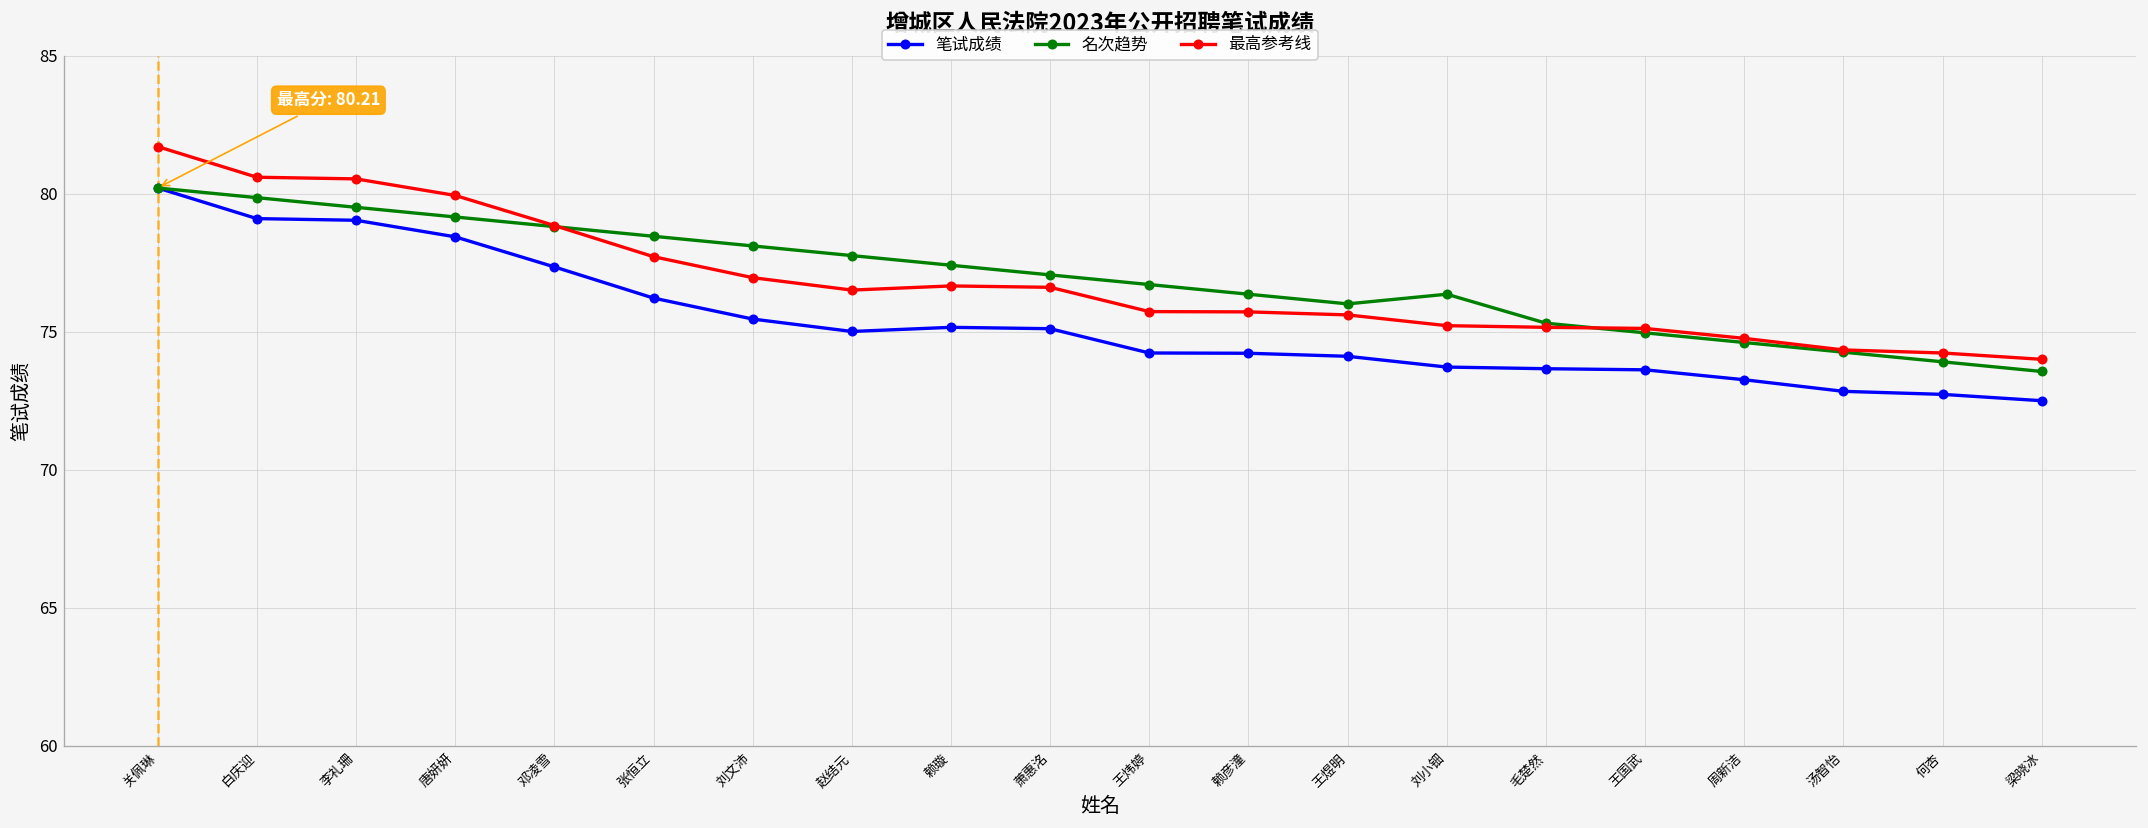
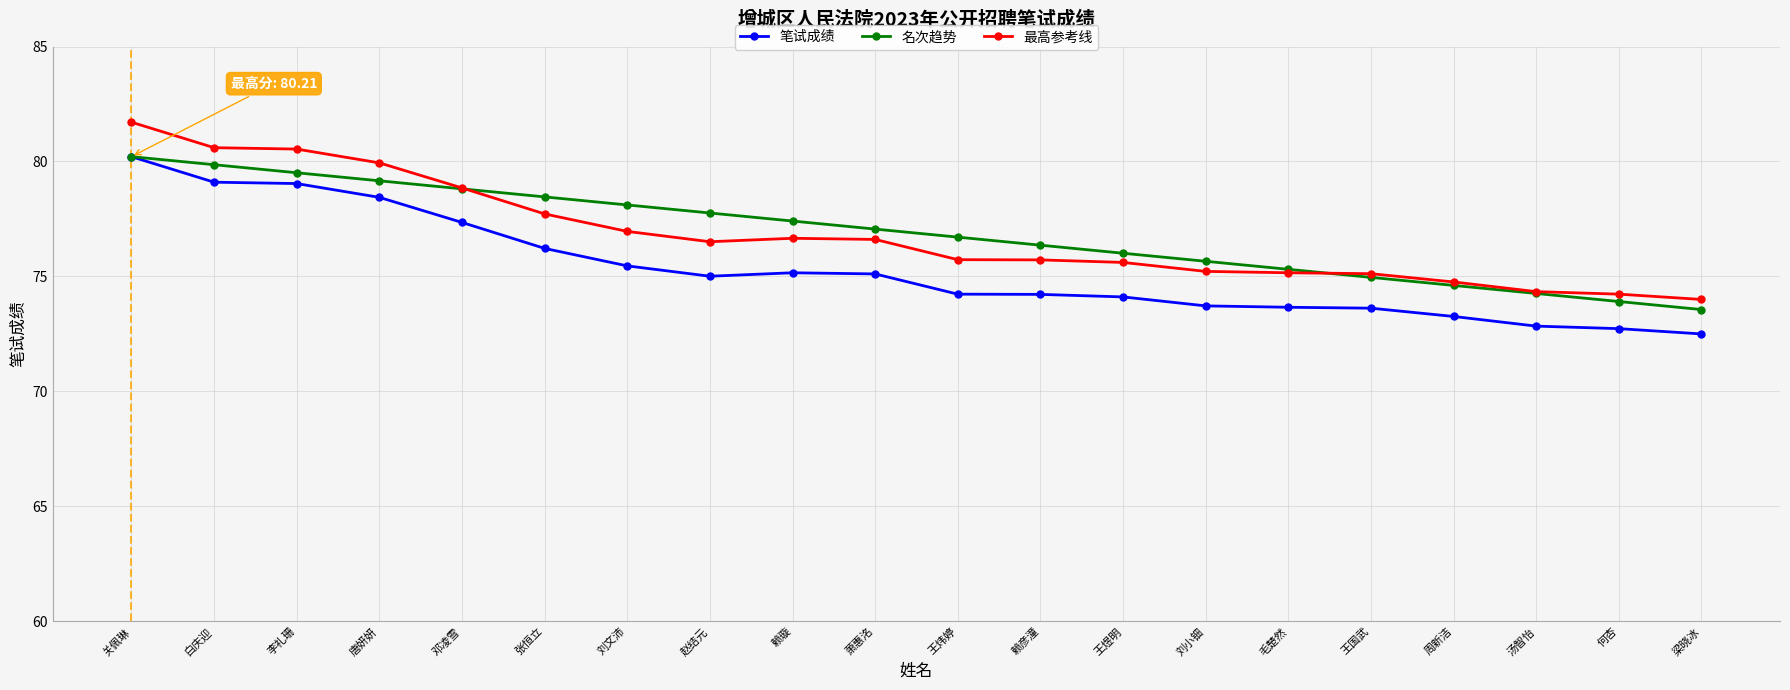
名次趋势, 刘小钿: 76.4 -> 75.7
